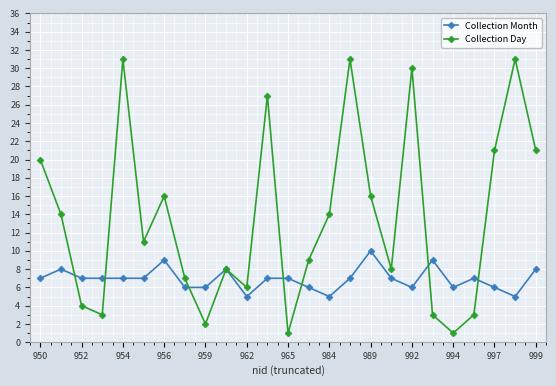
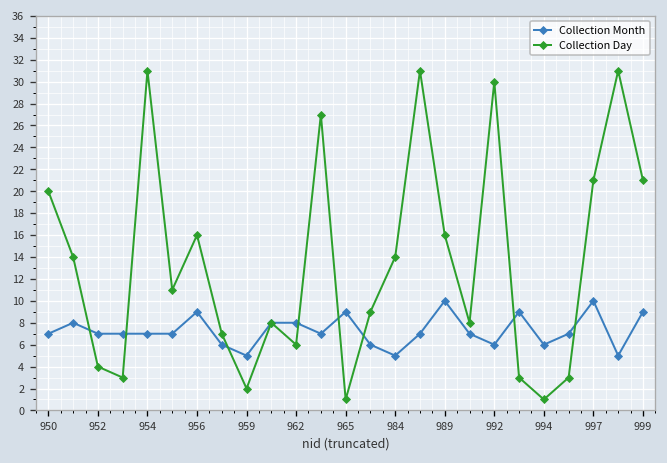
Collection Month, 959: 6 -> 5
Collection Month, 962: 5 -> 8
Collection Month, 965: 7 -> 9
Collection Month, 997: 6 -> 10
Collection Month, 999: 8 -> 9
